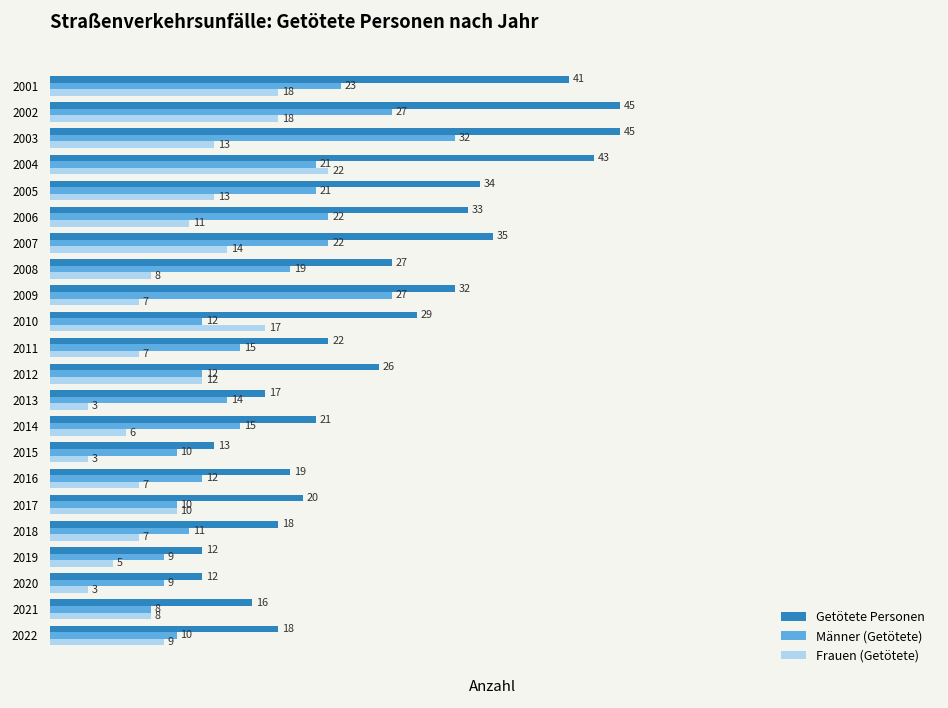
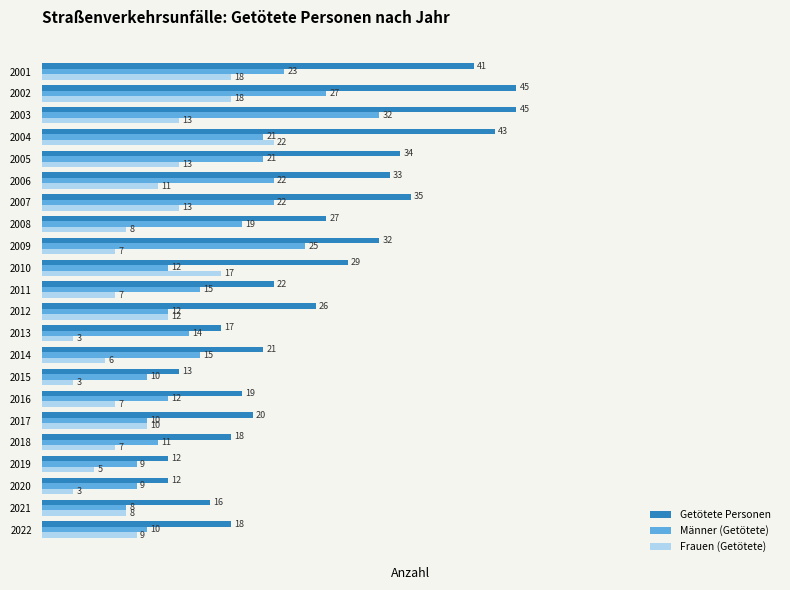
Frauen (Getötete), 2007: 14 -> 13
Männer (Getötete), 2009: 27 -> 25
